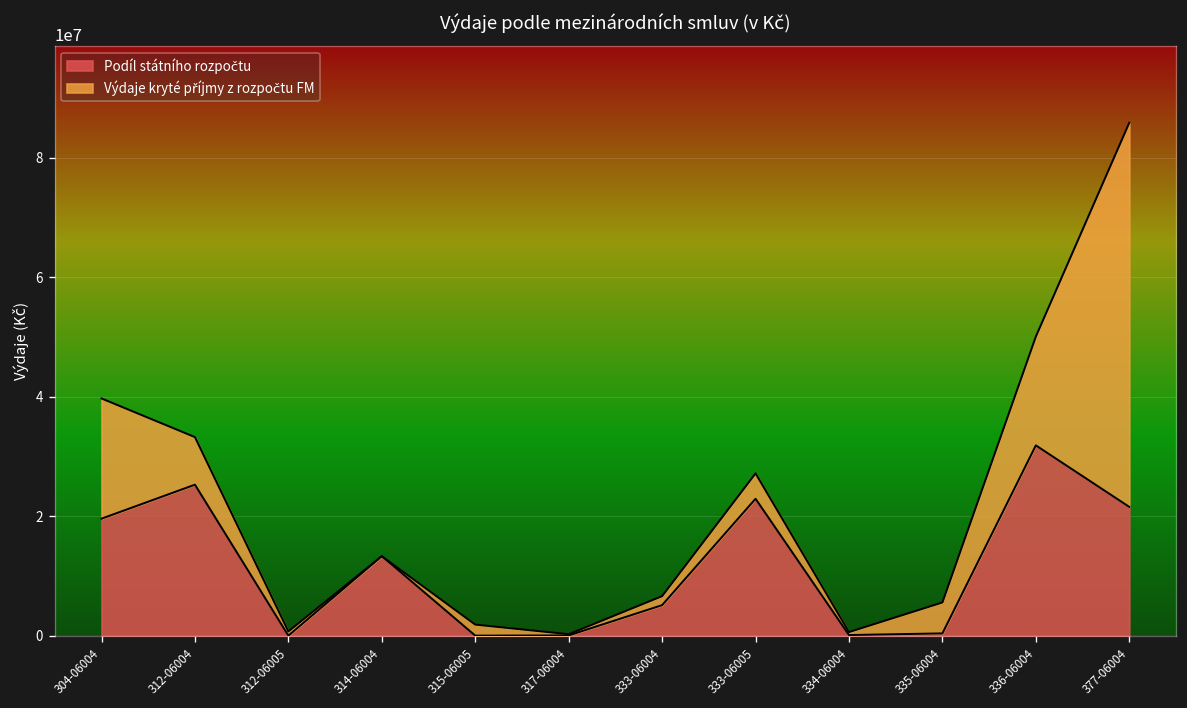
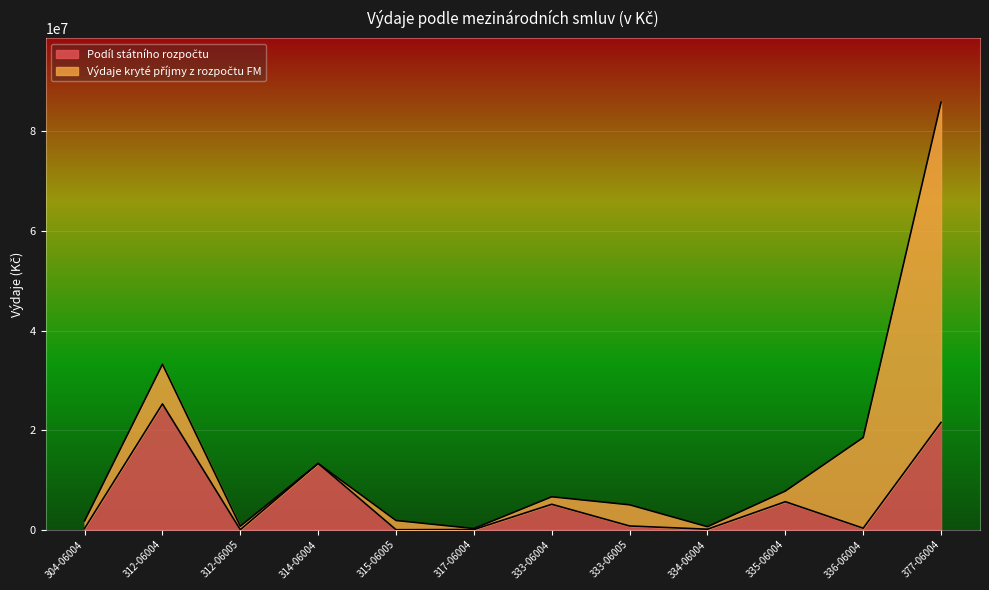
Podíl státního rozpočtu, 304-06004: 20000000 -> 0
Výdaje kryté příjmy z rozpočtu FM, 304-06004: 20000000 -> 2000000
Podíl státního rozpočtu, 333-06005: 23000000 -> 1000000
Podíl státního rozpočtu, 335-06004: 0 -> 6000000
Výdaje kryté příjmy z rozpočtu FM, 335-06004: 5000000 -> 2000000
Podíl státního rozpočtu, 336-06004: 32000000 -> 0
